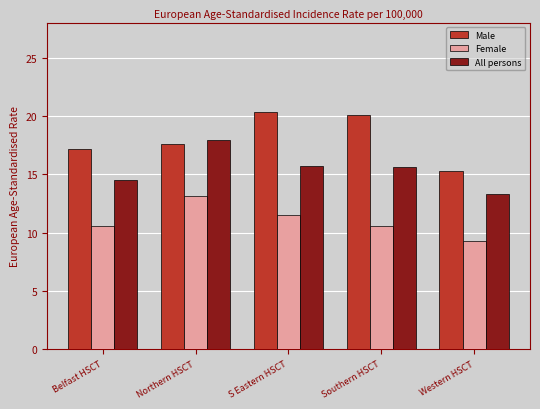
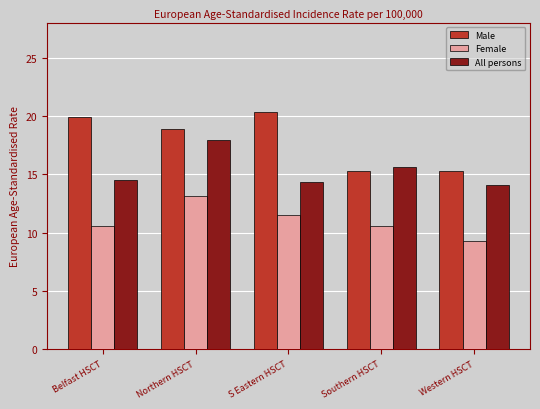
Male, Belfast HSCT: 17.2 -> 19.9
Male, Northern HSCT: 17.6 -> 18.9
All persons, S Eastern HSCT: 15.7 -> 14.3
Male, Southern HSCT: 20.1 -> 15.3
All persons, Western HSCT: 13.3 -> 14.1
